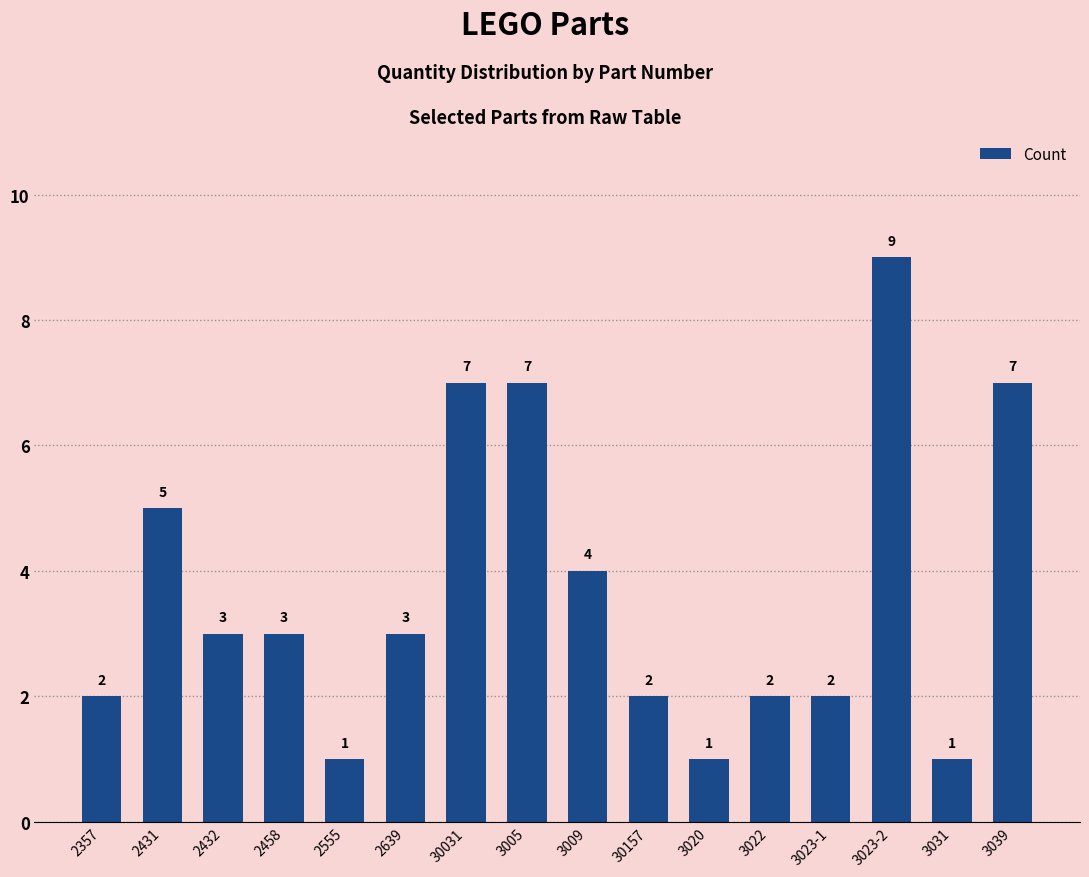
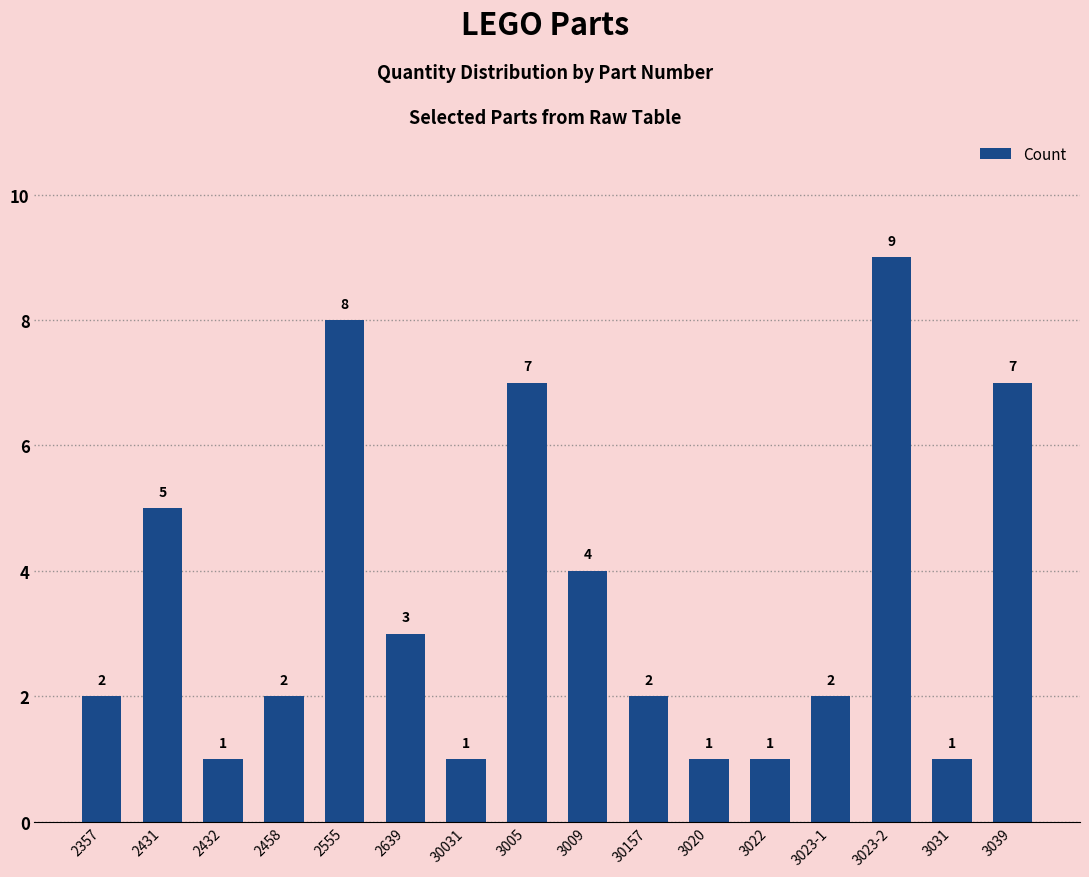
2432: 3 -> 1
2458: 3 -> 2
2555: 1 -> 8
30031: 7 -> 1
3022: 2 -> 1
